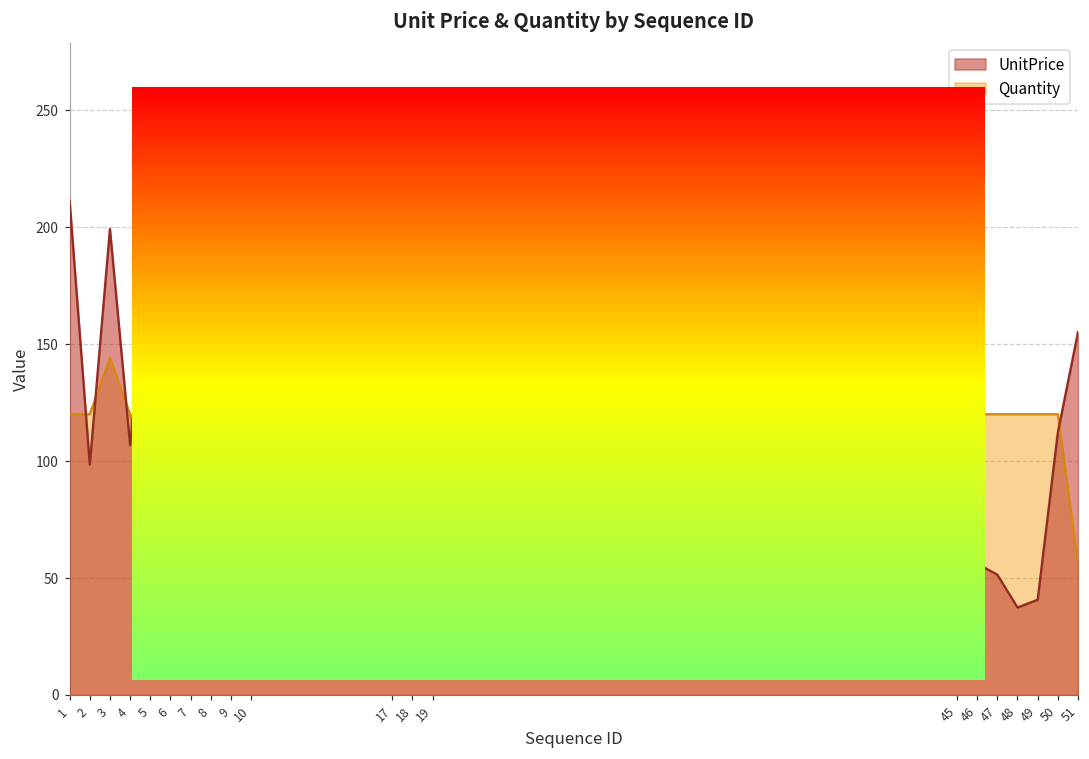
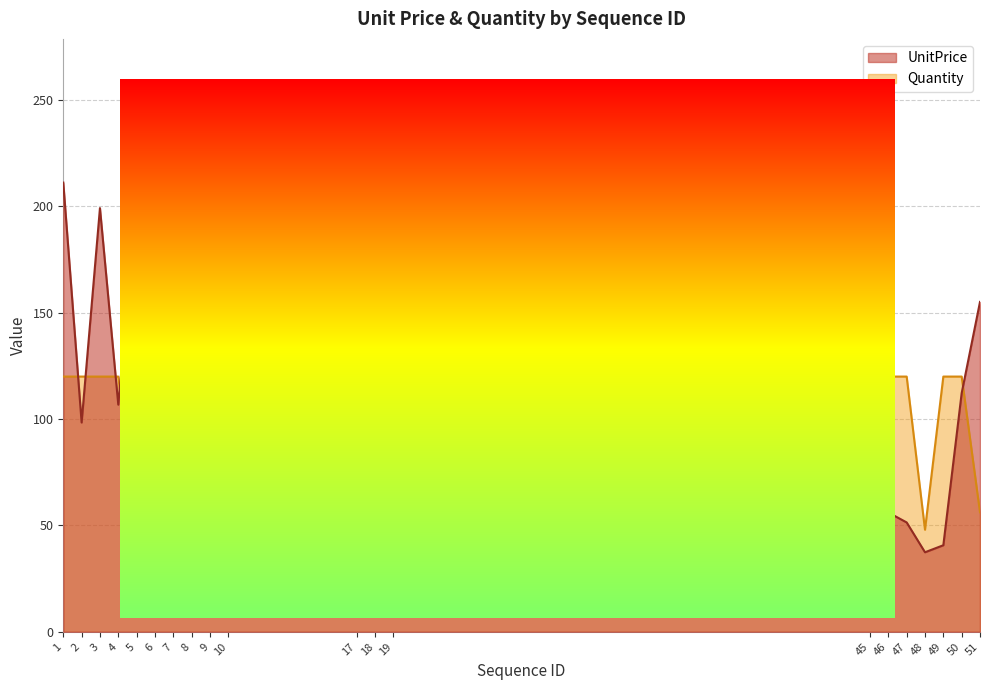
Quantity, 3: 144 -> 120
Quantity, 48: 120 -> 48
